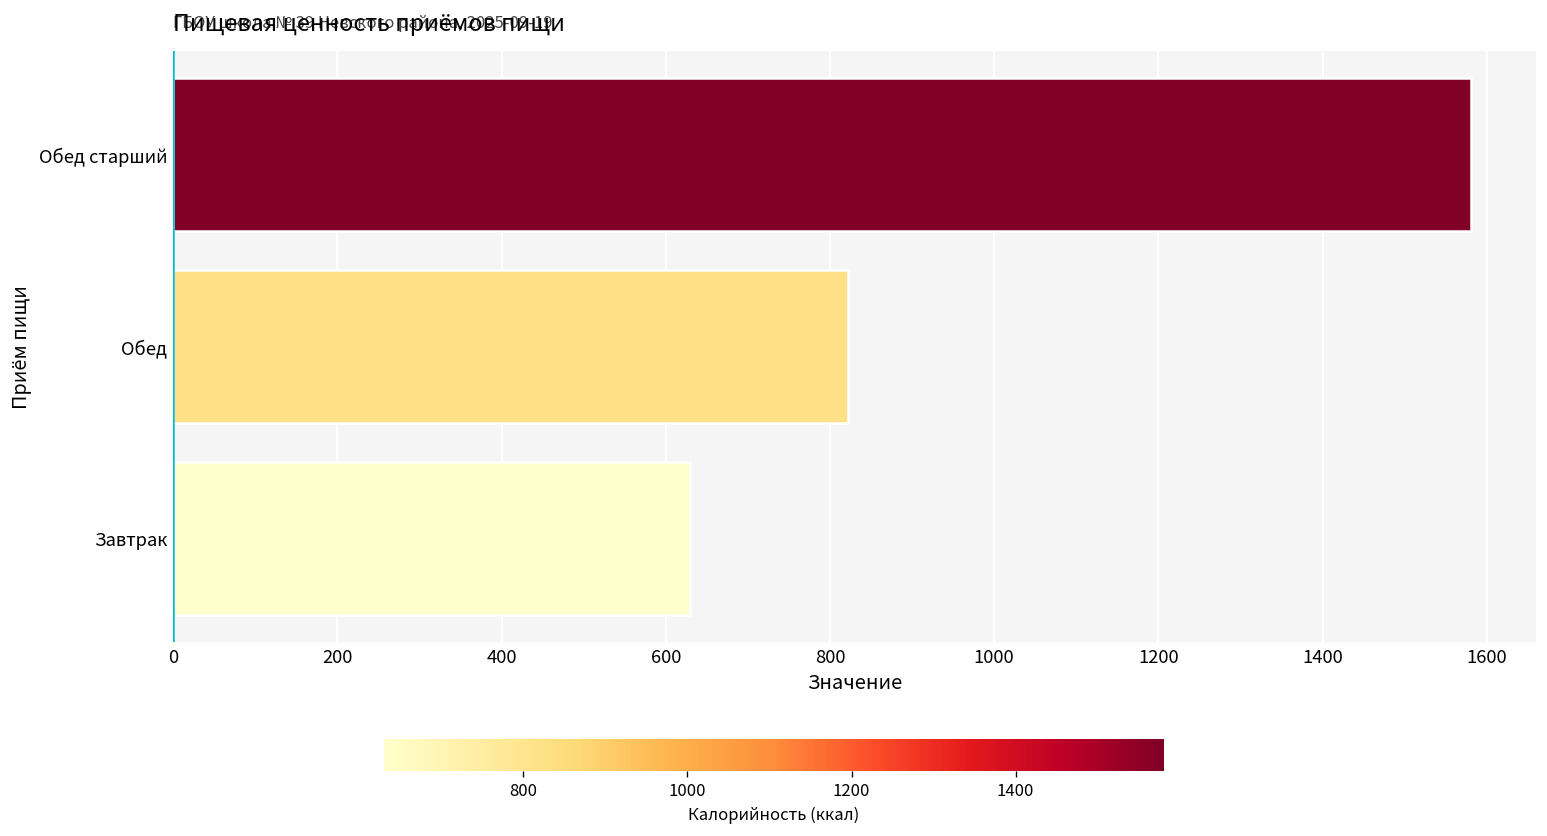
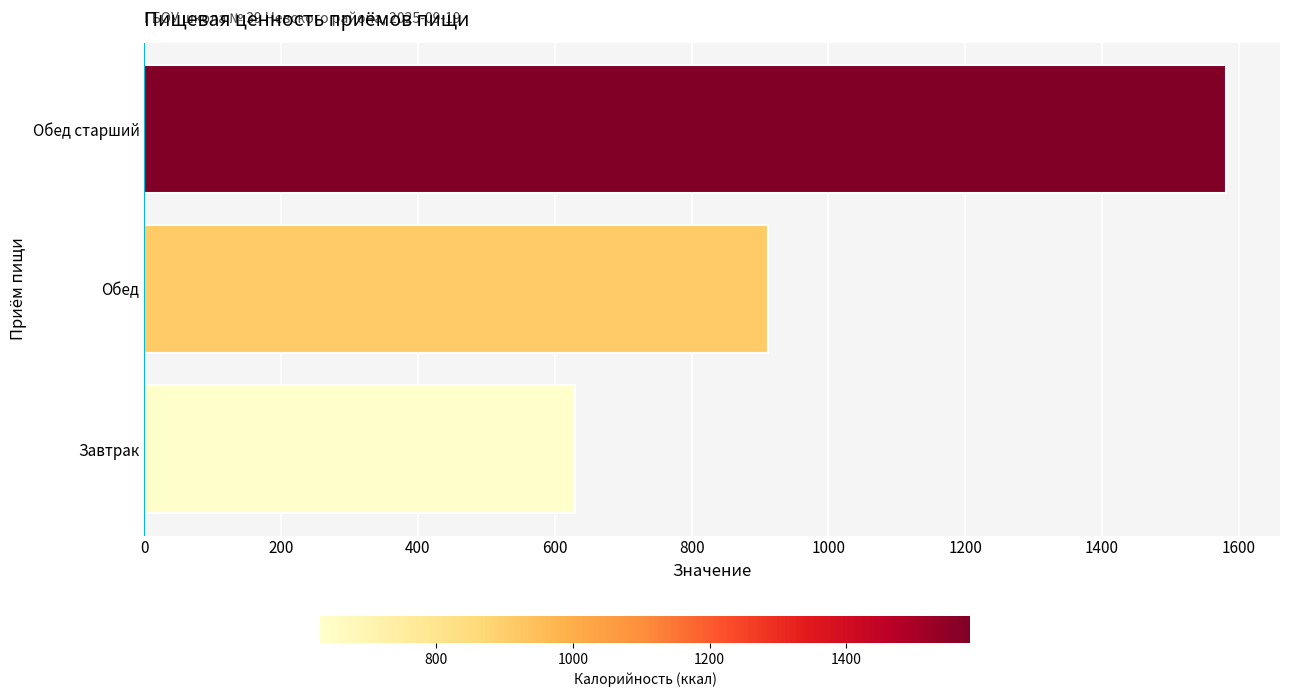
Обед: 820 -> 910
